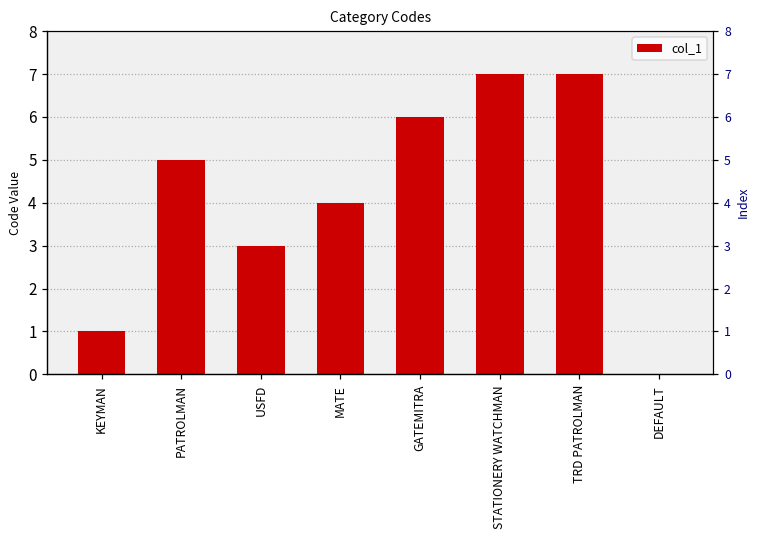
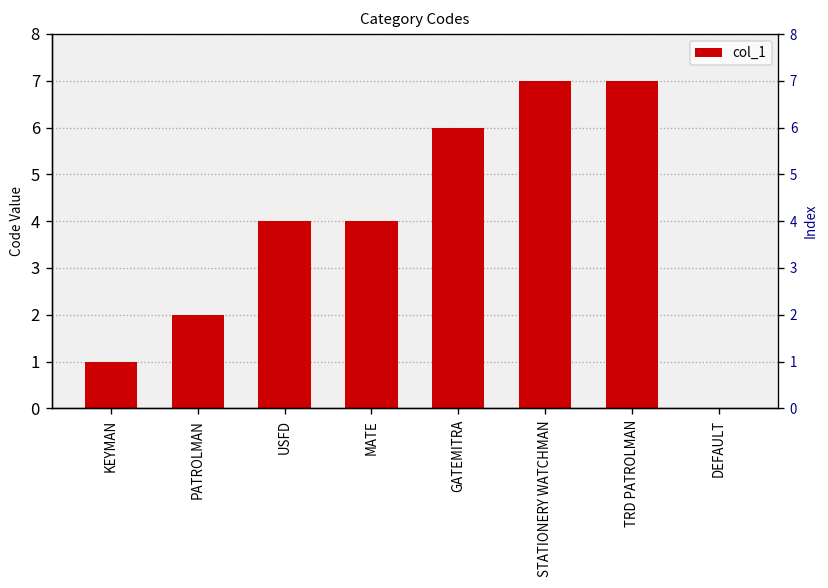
PATROLMAN: 5 -> 2
USFD: 3 -> 4
